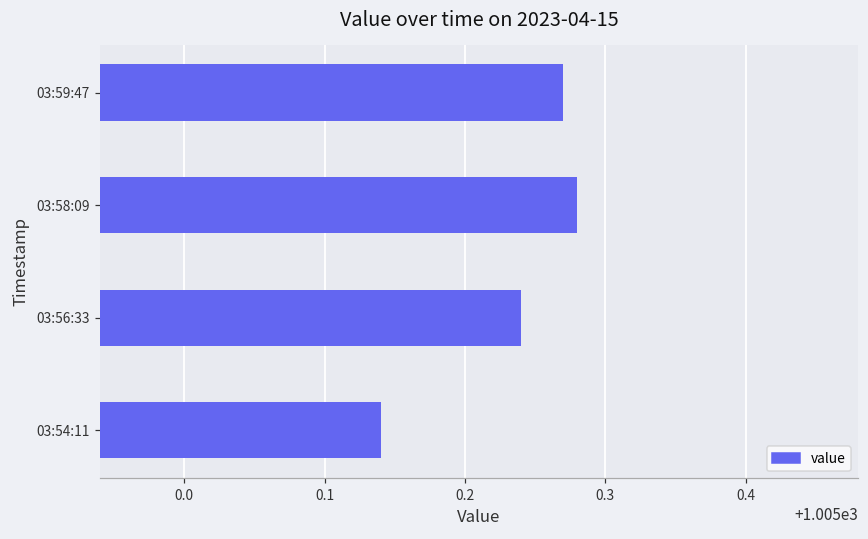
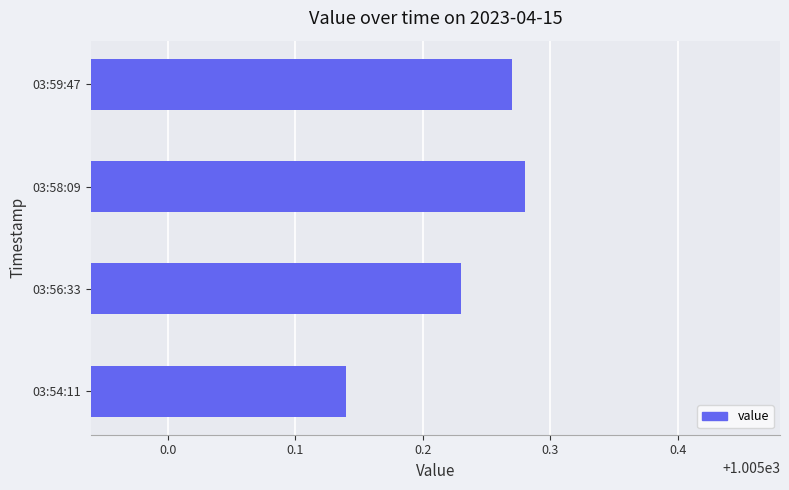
03:56:33: 1005.24 -> 1005.23
